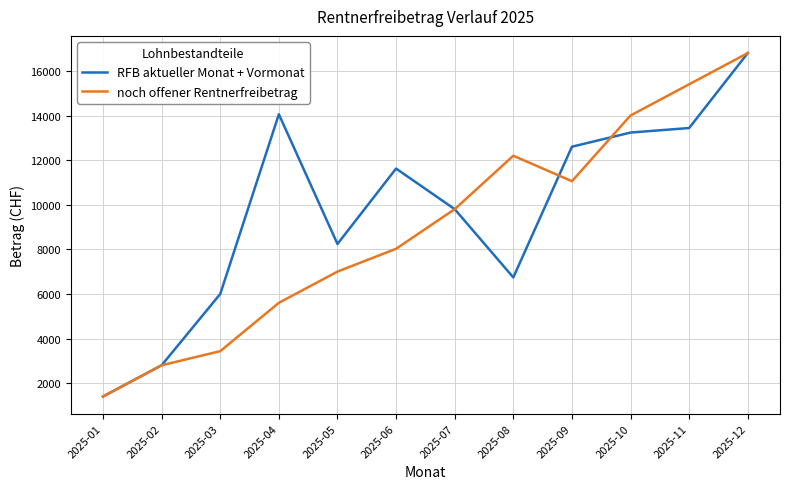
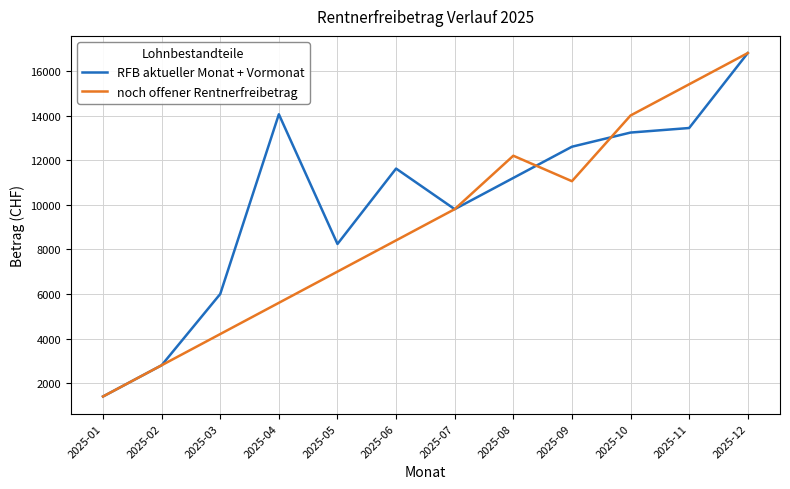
noch offener Rentnerfreibetrag, 2025-03: 3400 -> 4200
noch offener Rentnerfreibetrag, 2025-06: 8000 -> 8400
RFB aktueller Monat + Vormonat, 2025-08: 6700 -> 11200
